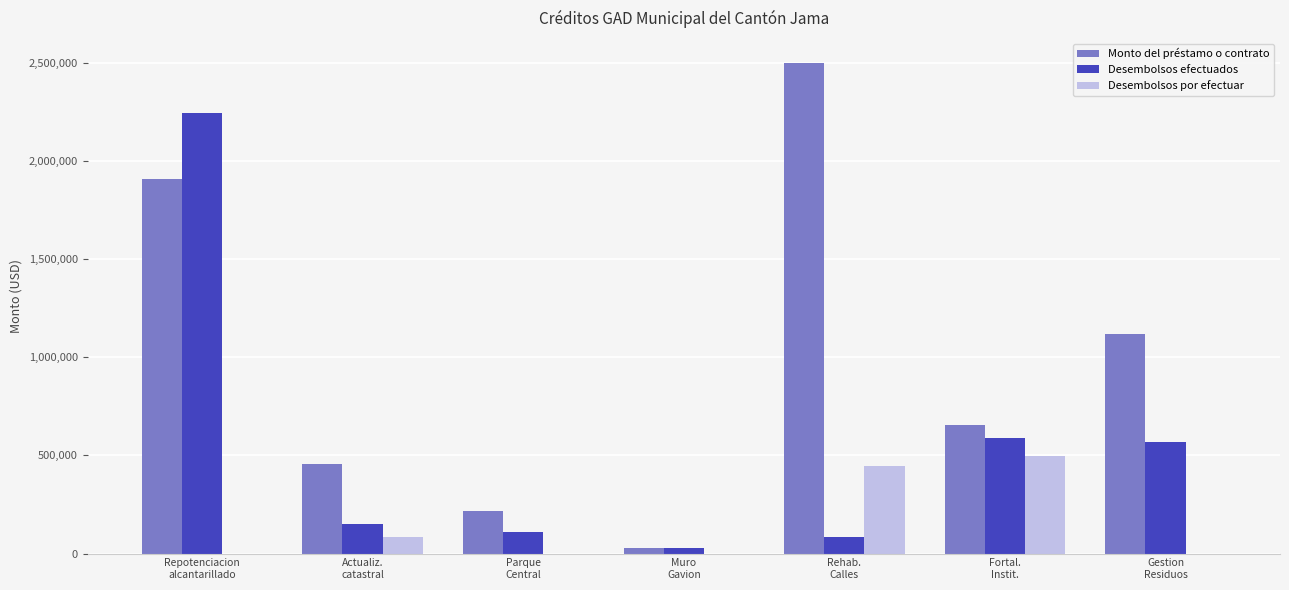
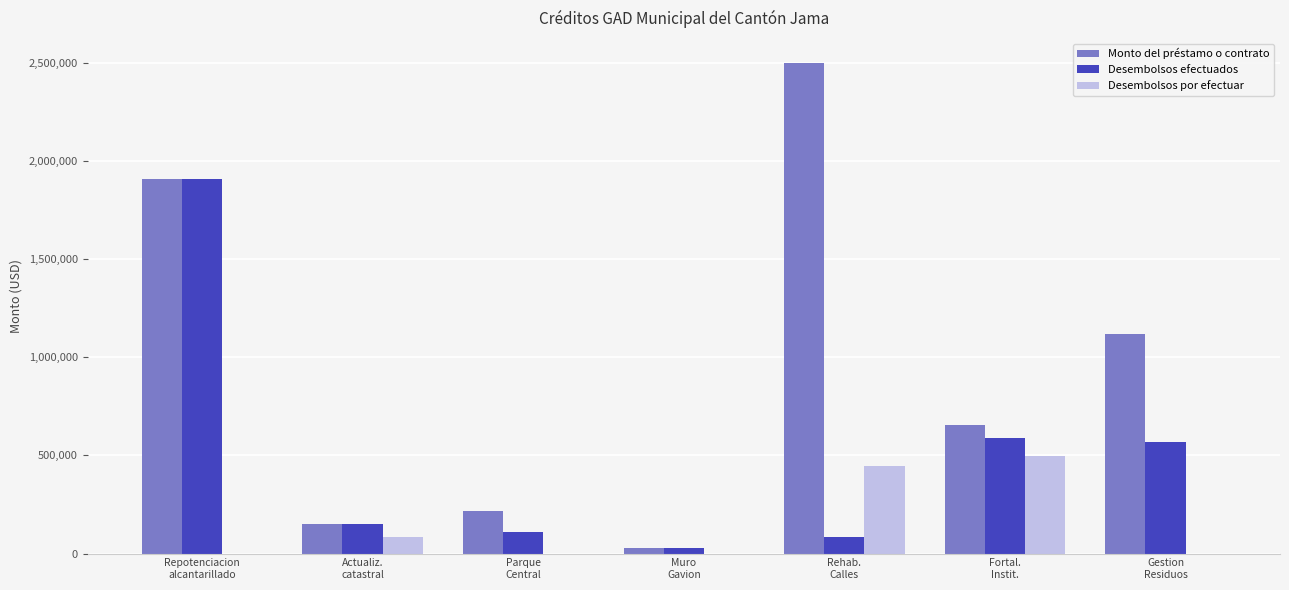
Desembolsos efectuados, Repotenciacion alcantarillado: 2,240,000 -> 1,910,000
Monto del préstamo o contrato, Actualiz. catastral: 460,000 -> 150,000
